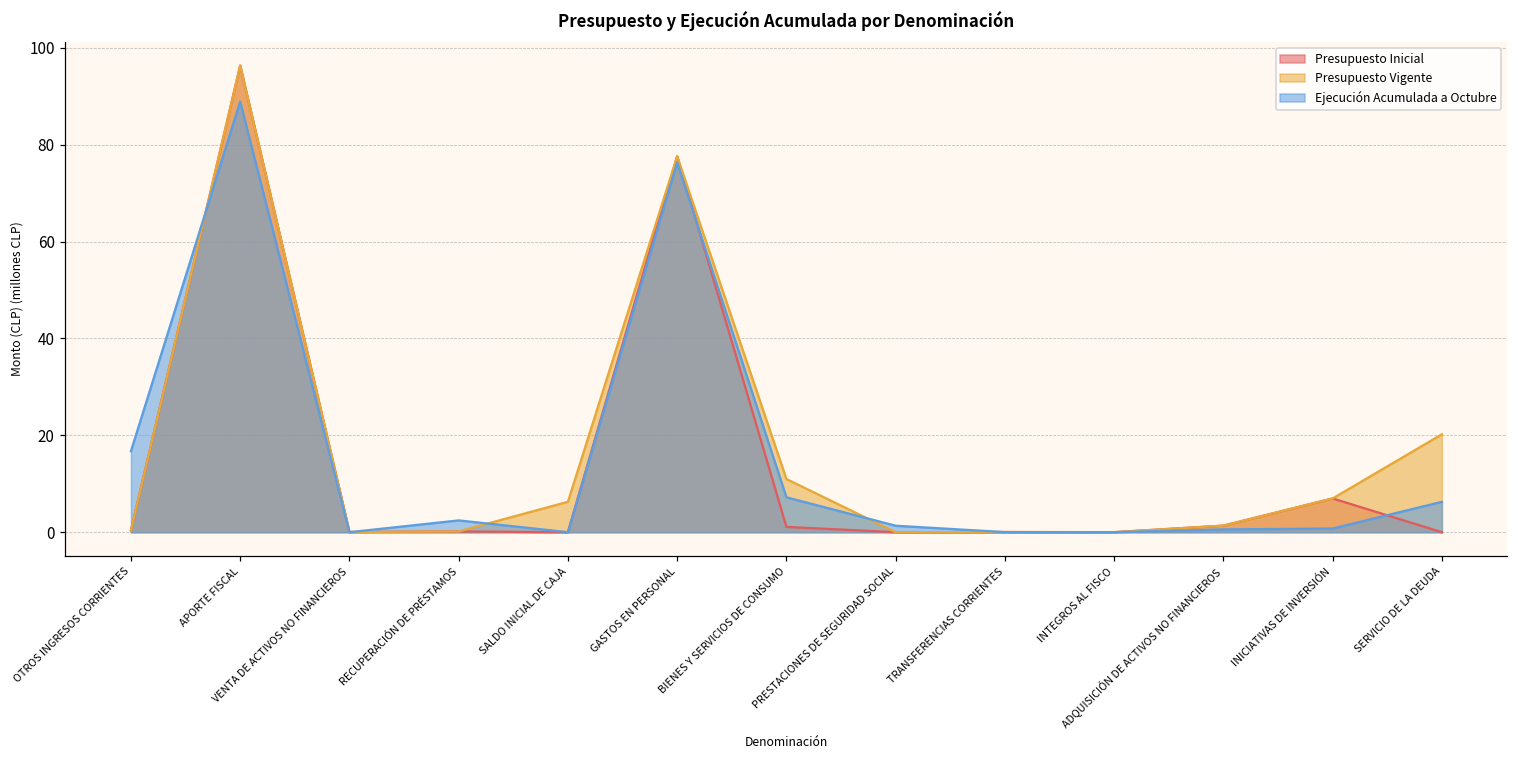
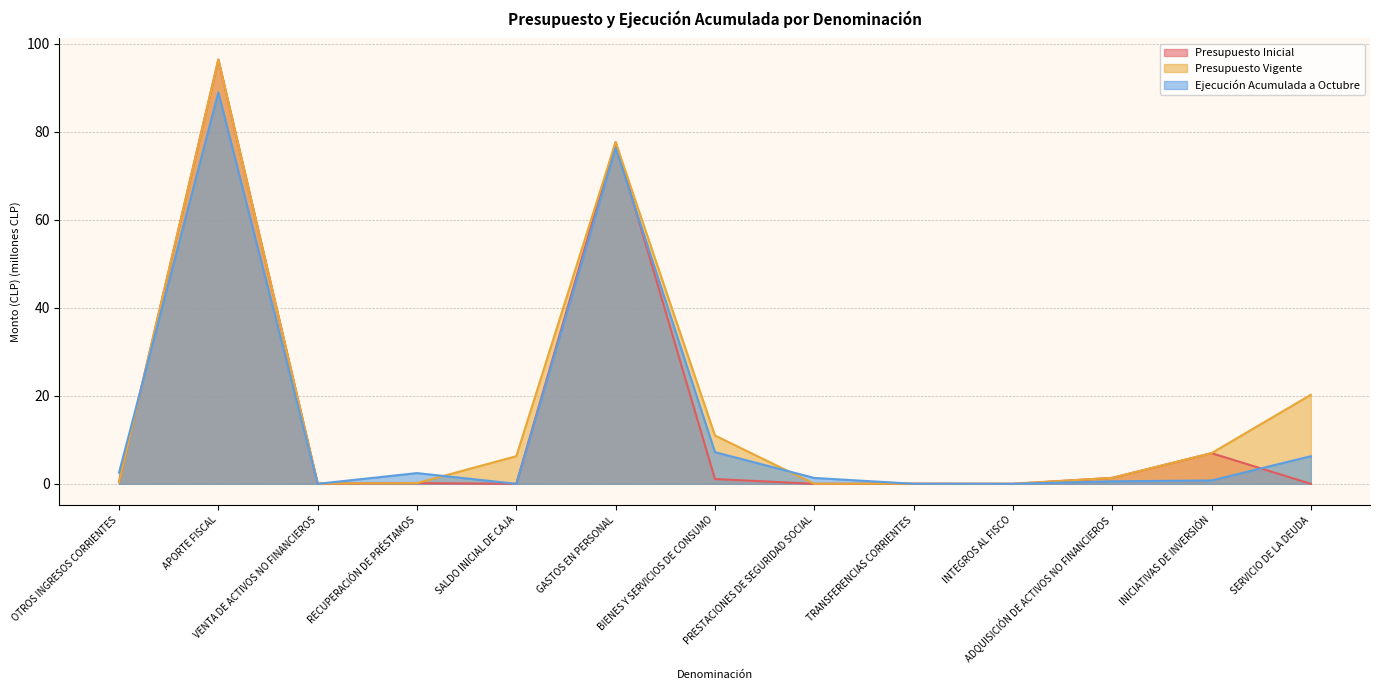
Ejecución Acumulada a Octubre, OTROS INGRESOS CORRIENTES: 17 -> 3
